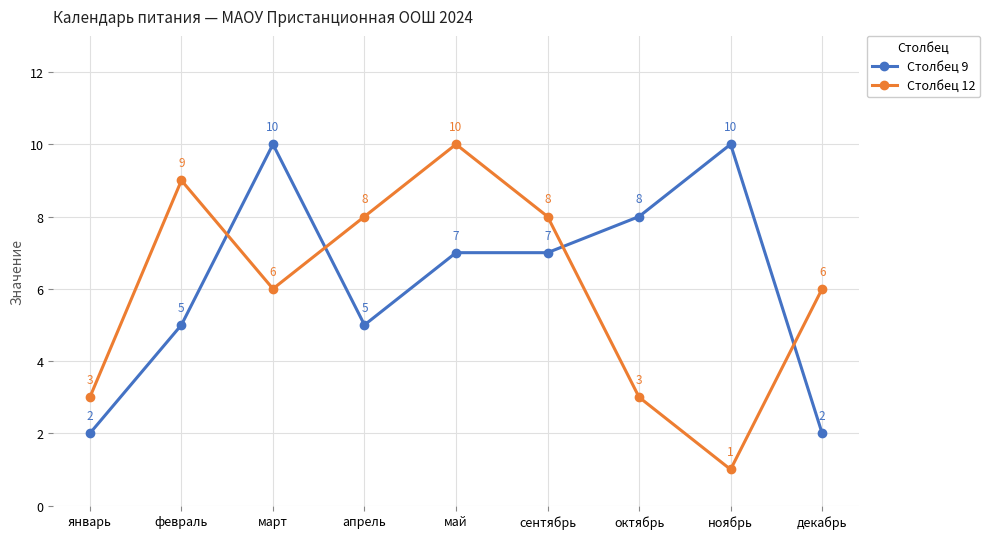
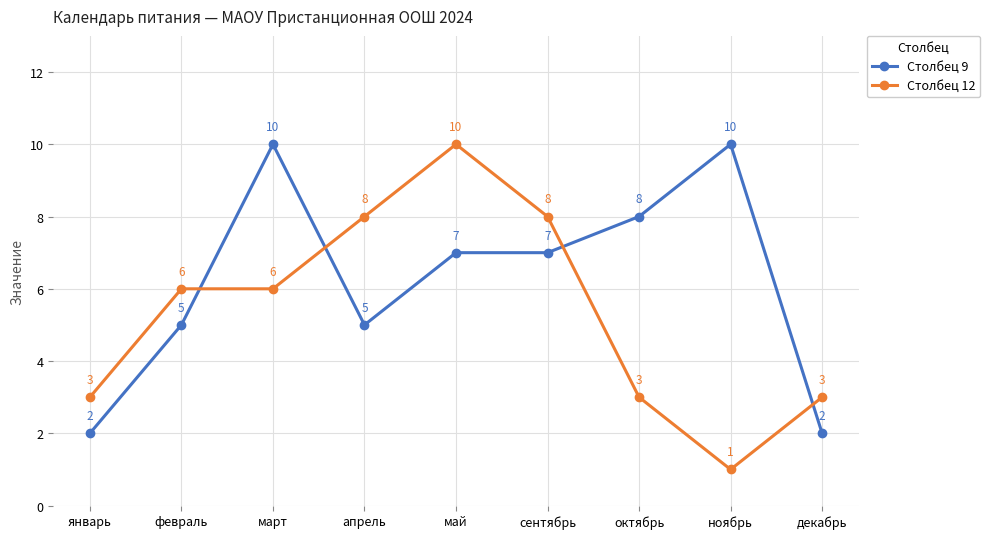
Столбец 12, февраль: 9 -> 6
Столбец 12, декабрь: 6 -> 3
